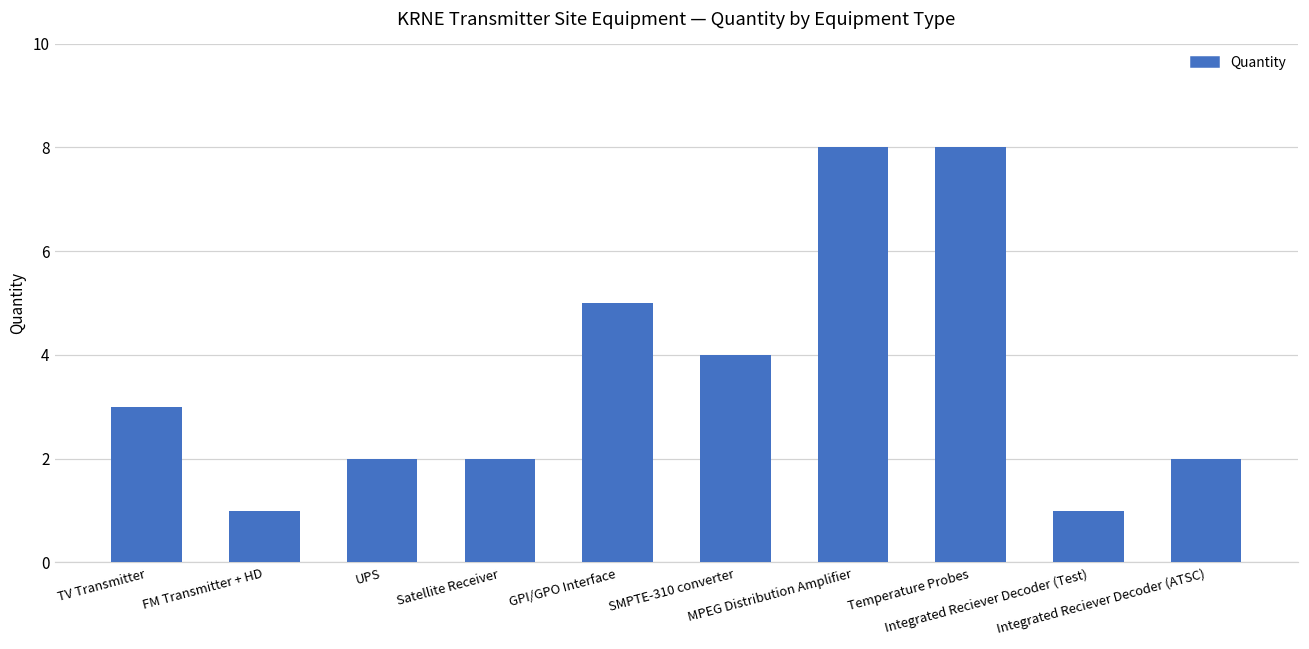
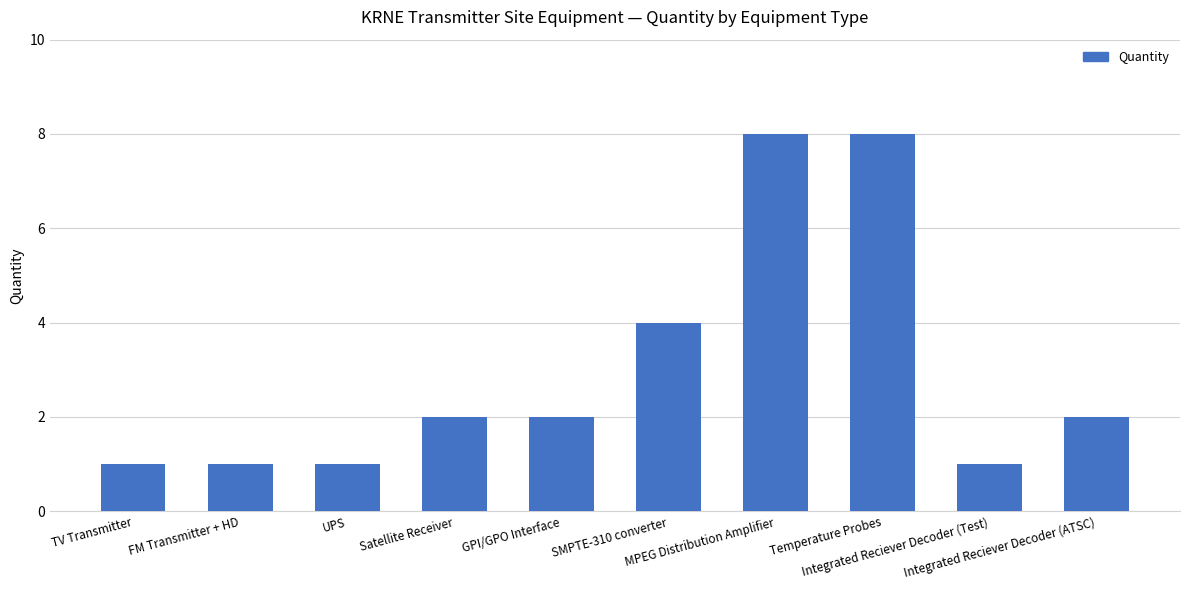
TV Transmitter: 3 -> 1
UPS: 2 -> 1
GPI/GPO Interface: 5 -> 2
